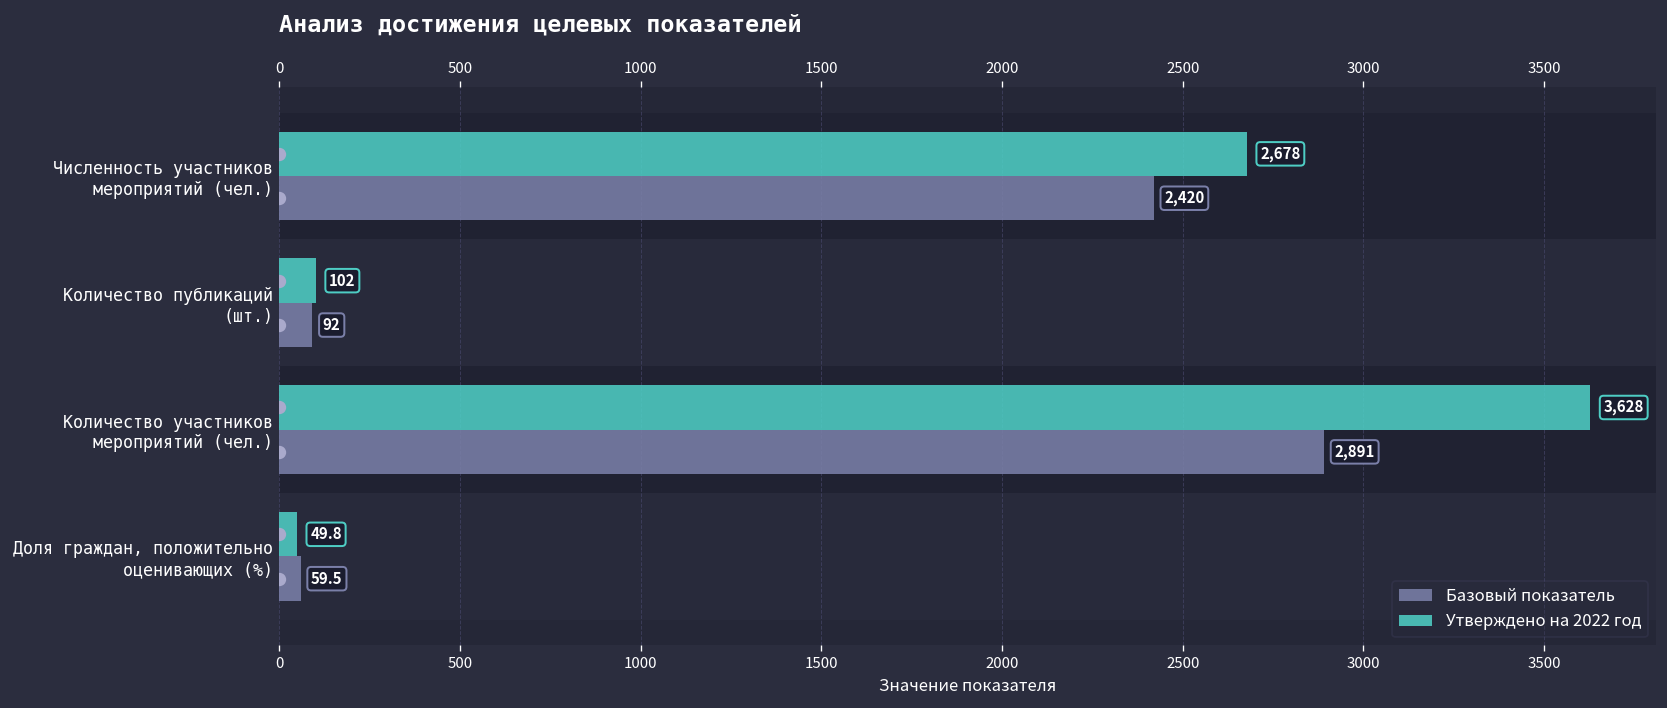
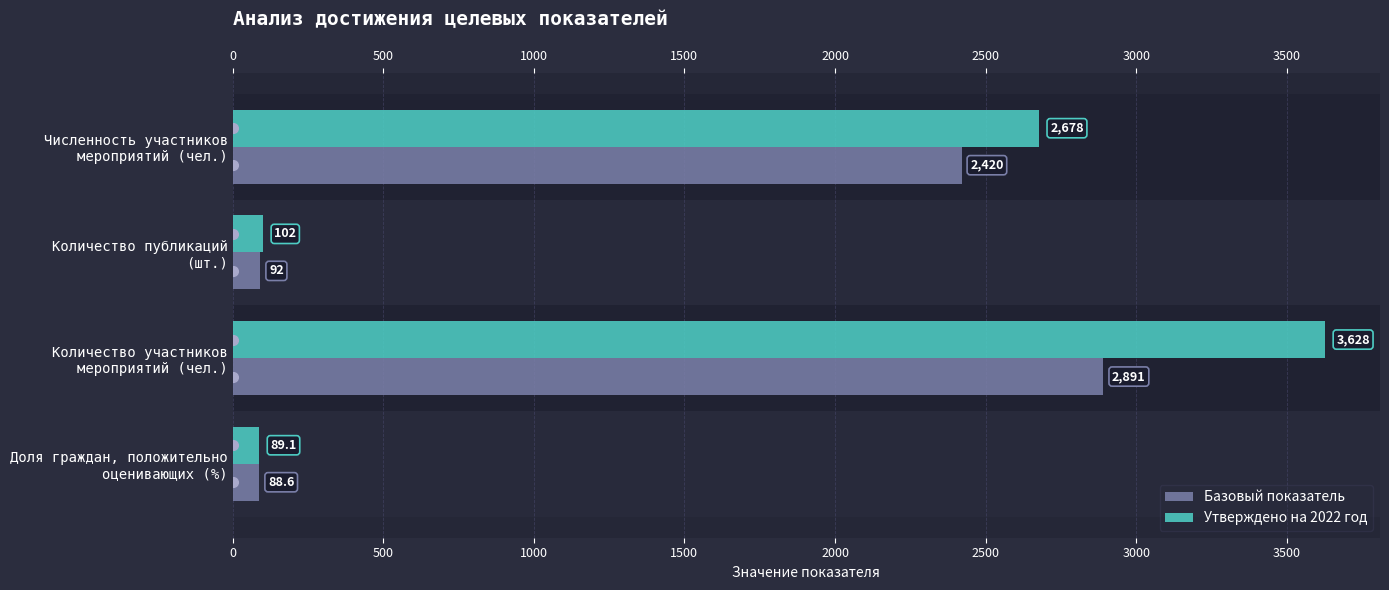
Утверждено на 2022 год, Доля граждан, положительно оценивающих (%): 49.8 -> 89.1
Базовый показатель, Доля граждан, положительно оценивающих (%): 59.5 -> 88.6
